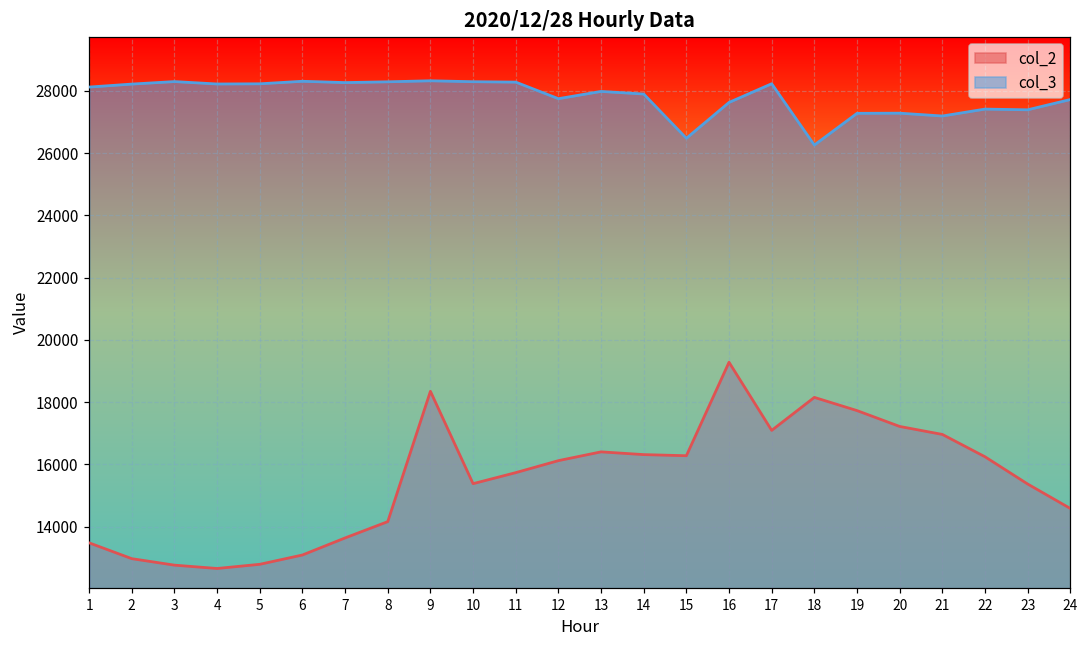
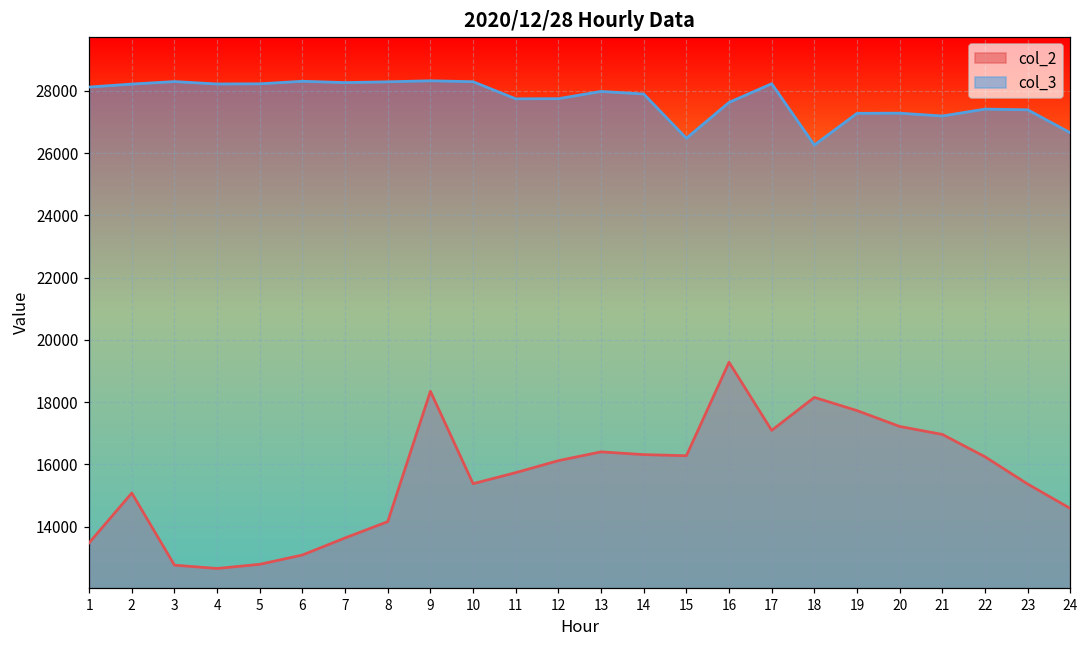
col_2, 2: 13000 -> 15100
col_3, 11: 28300 -> 27700
col_3, 24: 27700 -> 26600
